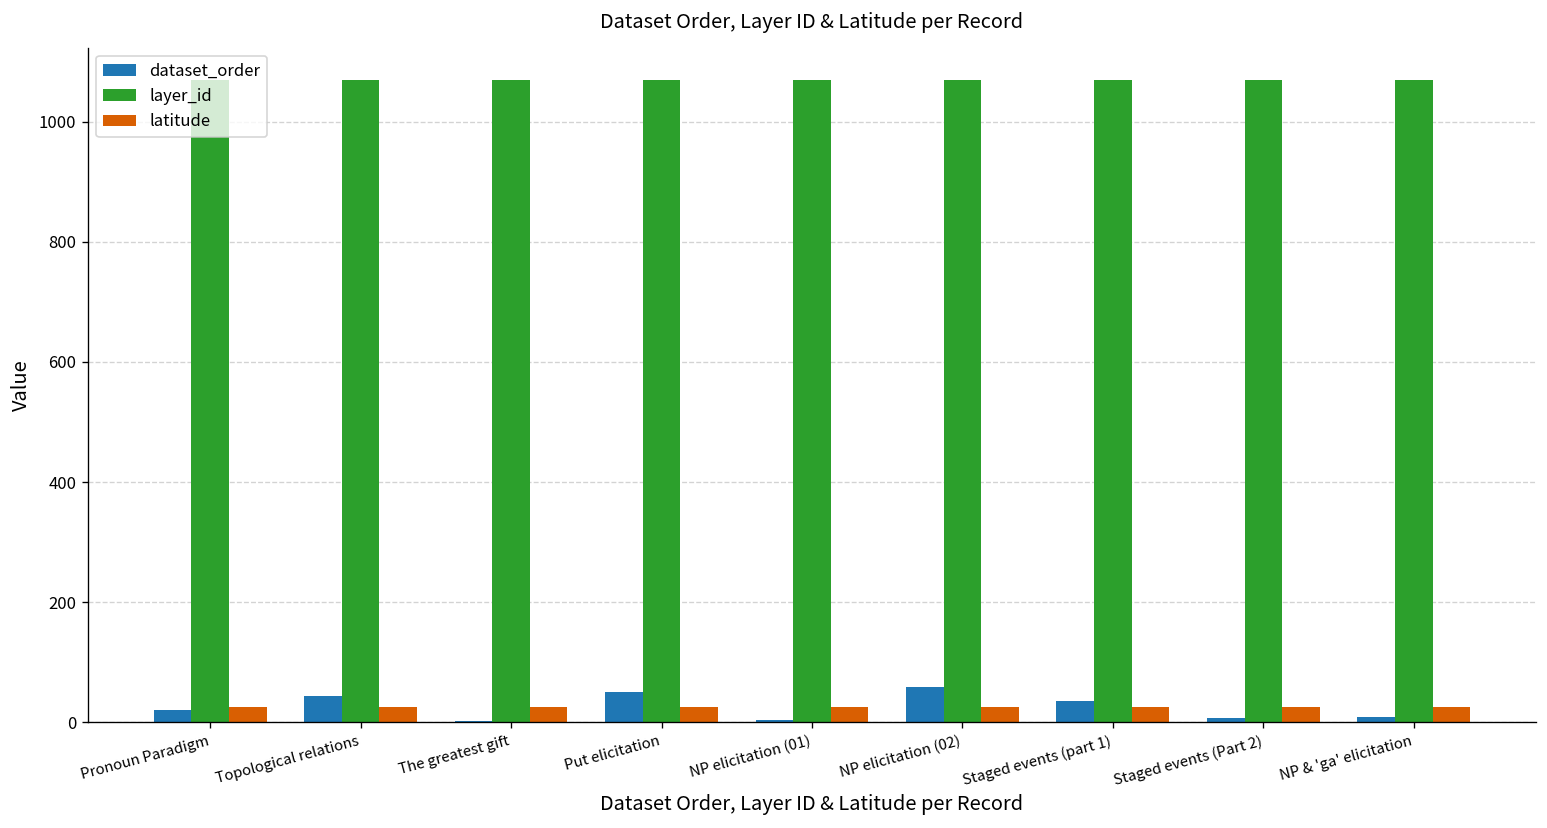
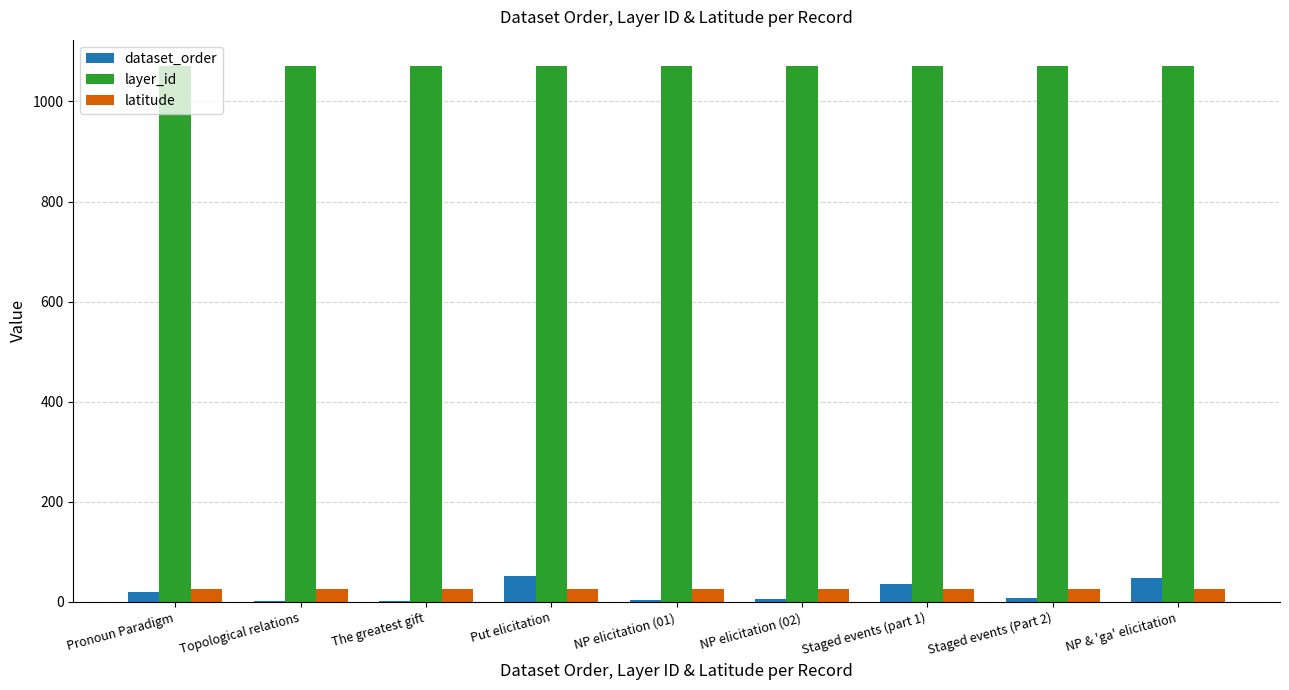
dataset_order, Topological relations: 40 -> 0
dataset_order, NP elicitation (02): 60 -> 10
dataset_order, NP & 'ga' elicitation: 10 -> 50
